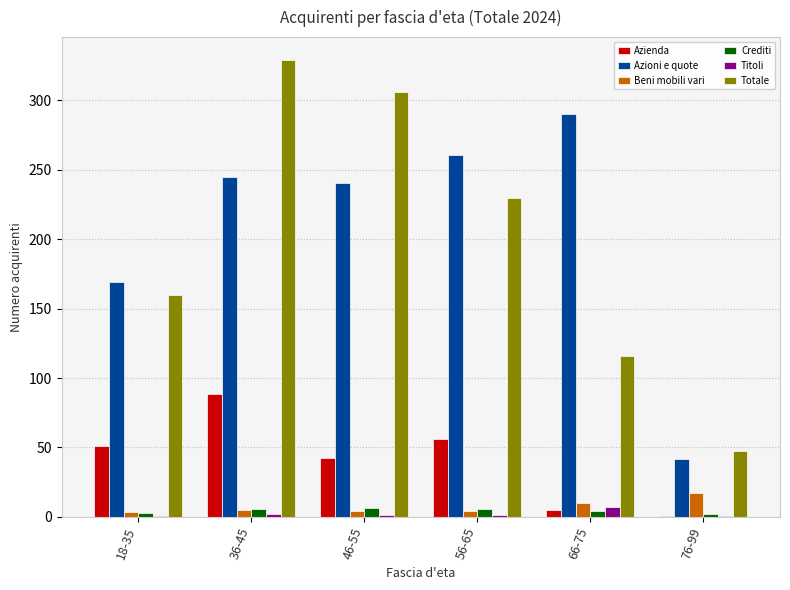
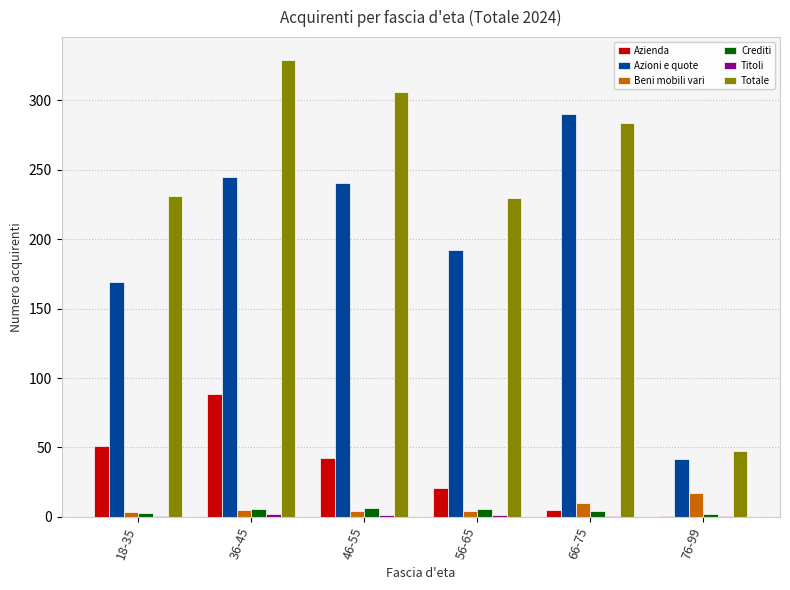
Totale, 18-35: 160 -> 231
Azienda, 56-65: 56 -> 21
Azioni e quote, 56-65: 261 -> 192
Titoli, 66-75: 7 -> 1
Totale, 66-75: 116 -> 284
